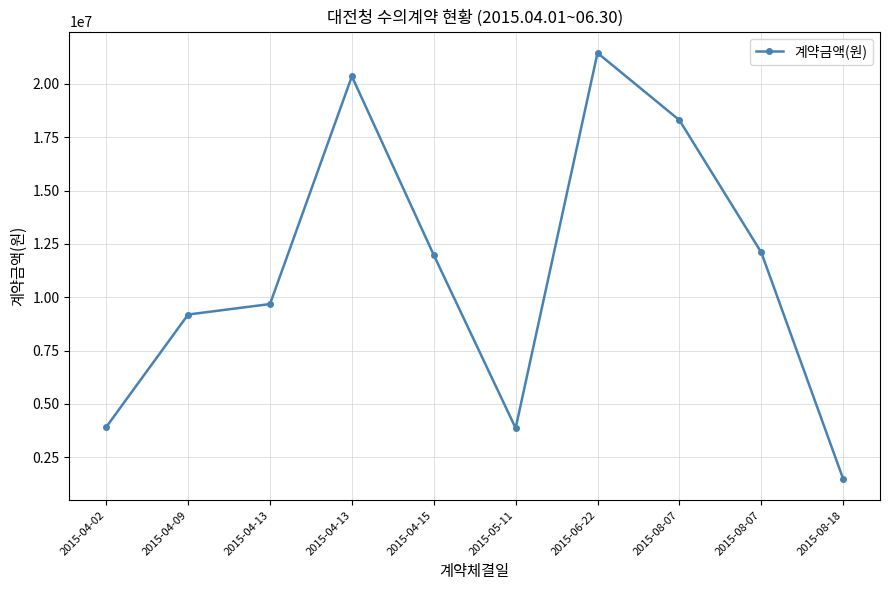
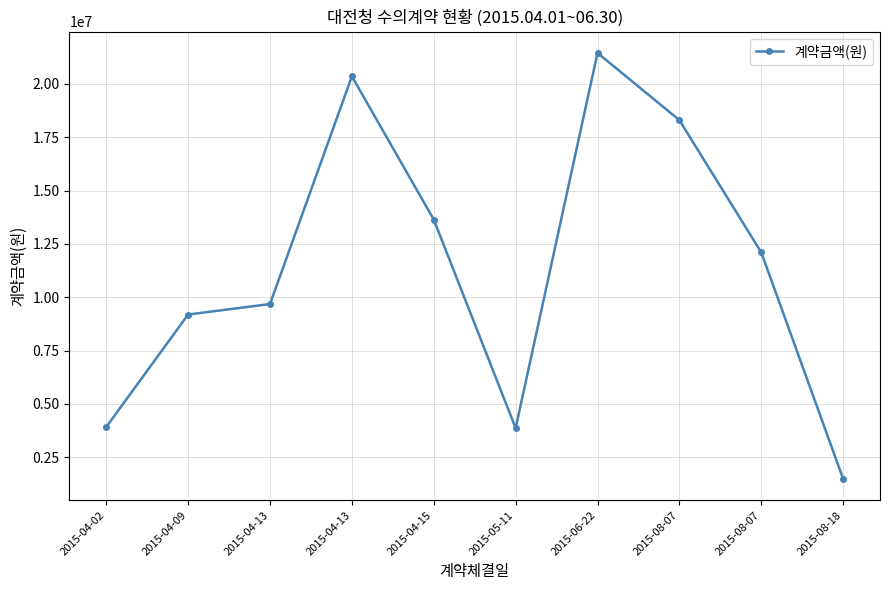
2015-04-15: 12000000 -> 13600000
